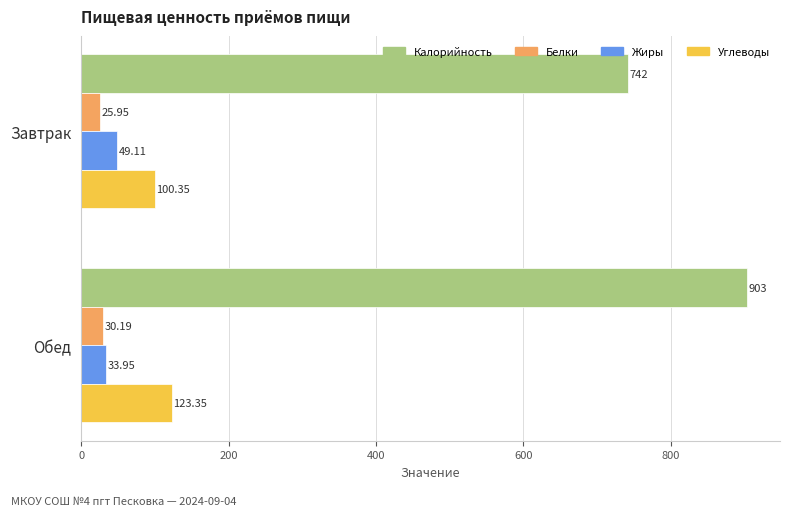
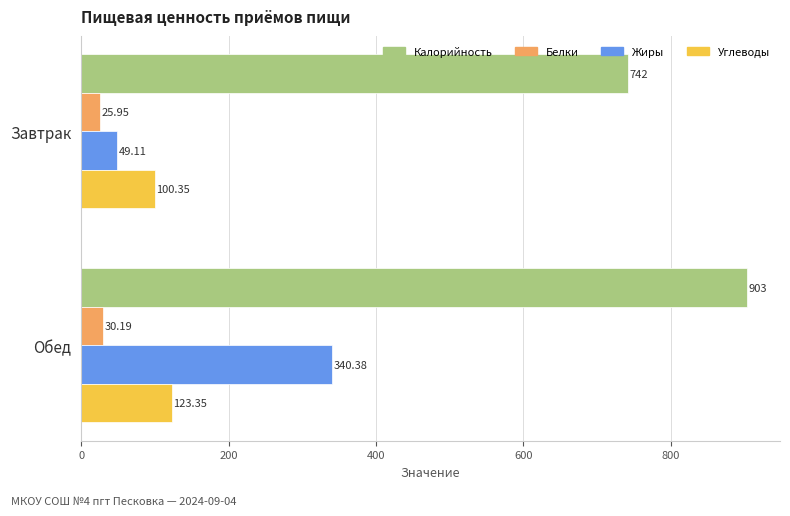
Жиры, Обед: 33.95 -> 340.38
